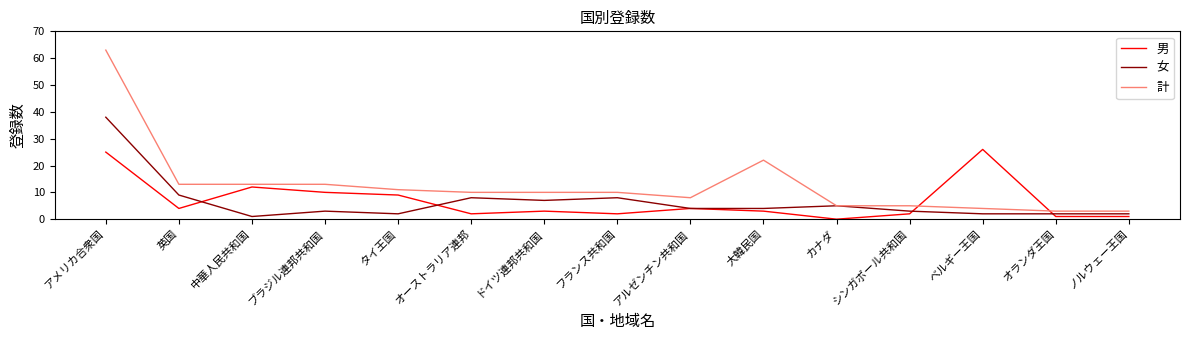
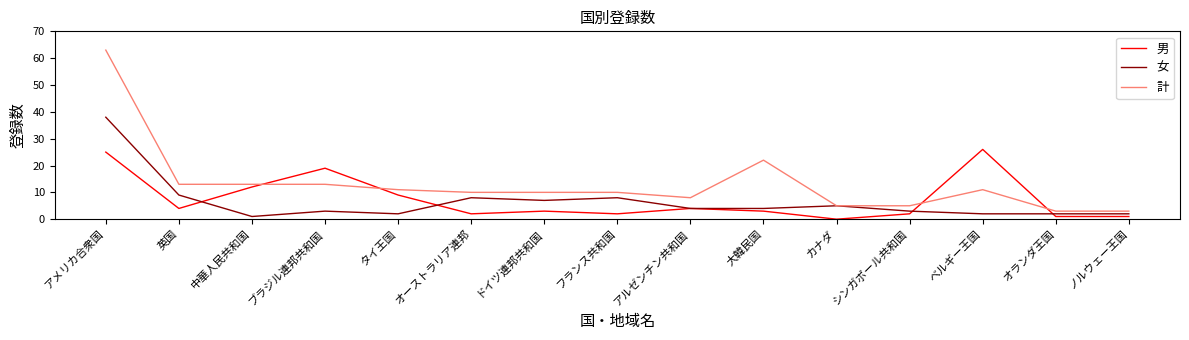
男, ブラジル連邦共和国: 10 -> 19
計, ベルギー王国: 4 -> 11
